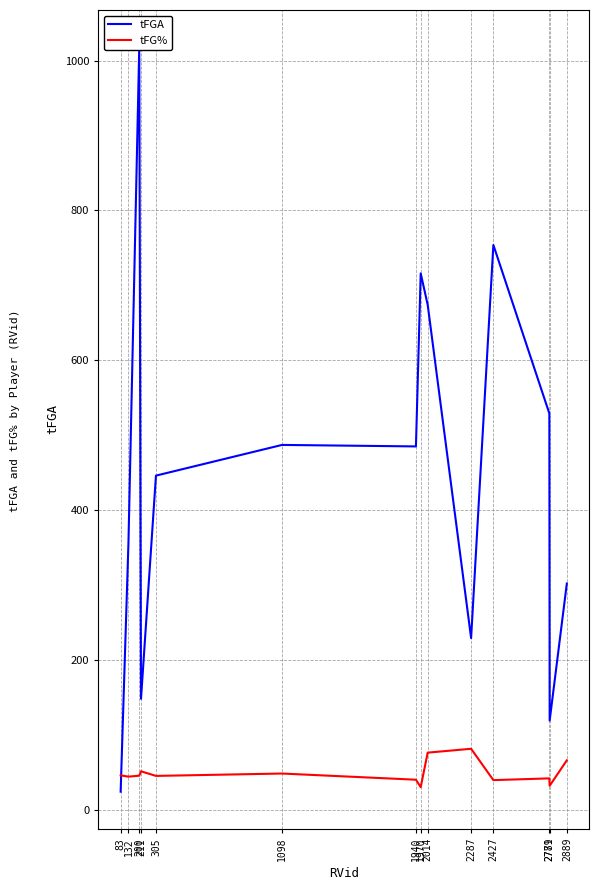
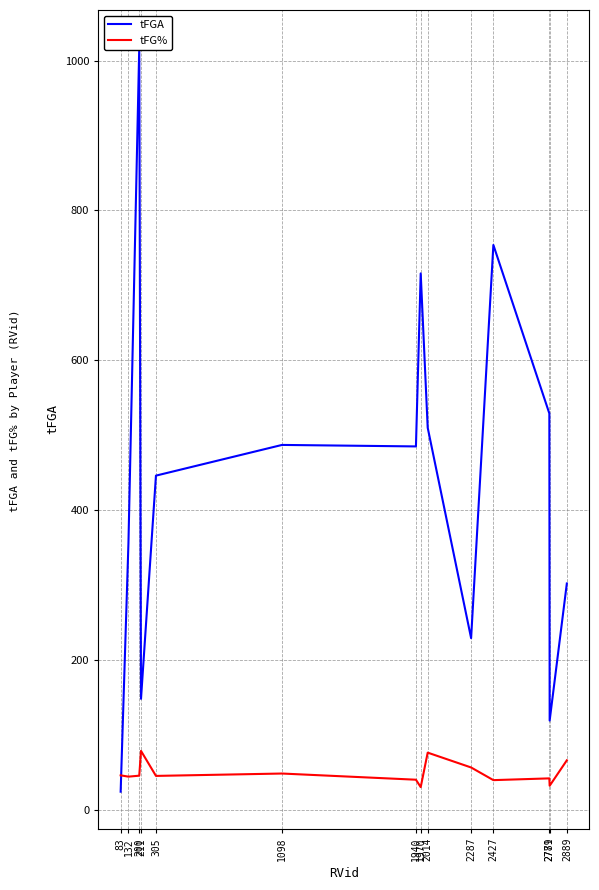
tFG%, 211: 50 -> 80
tFGA, 2014: 670 -> 510
tFG%, 2287: 80 -> 60
